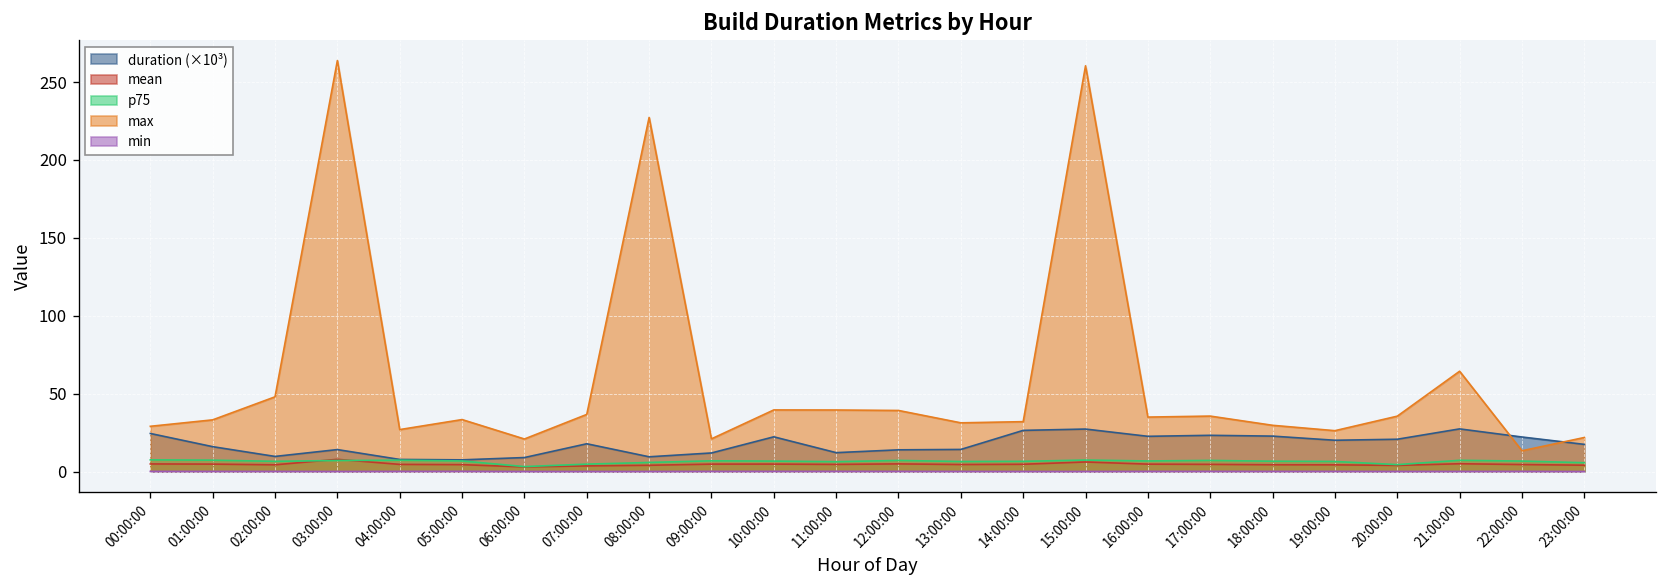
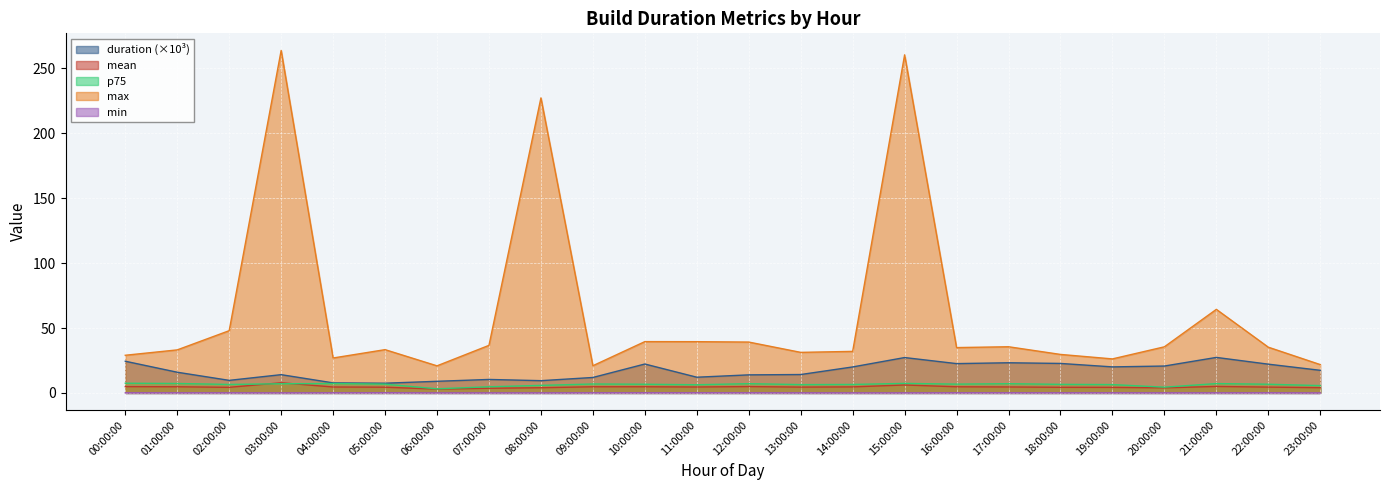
duration (×10³), 07:00:00: 18 -> 10
duration (×10³), 14:00:00: 26 -> 20
max, 22:00:00: 13 -> 35
